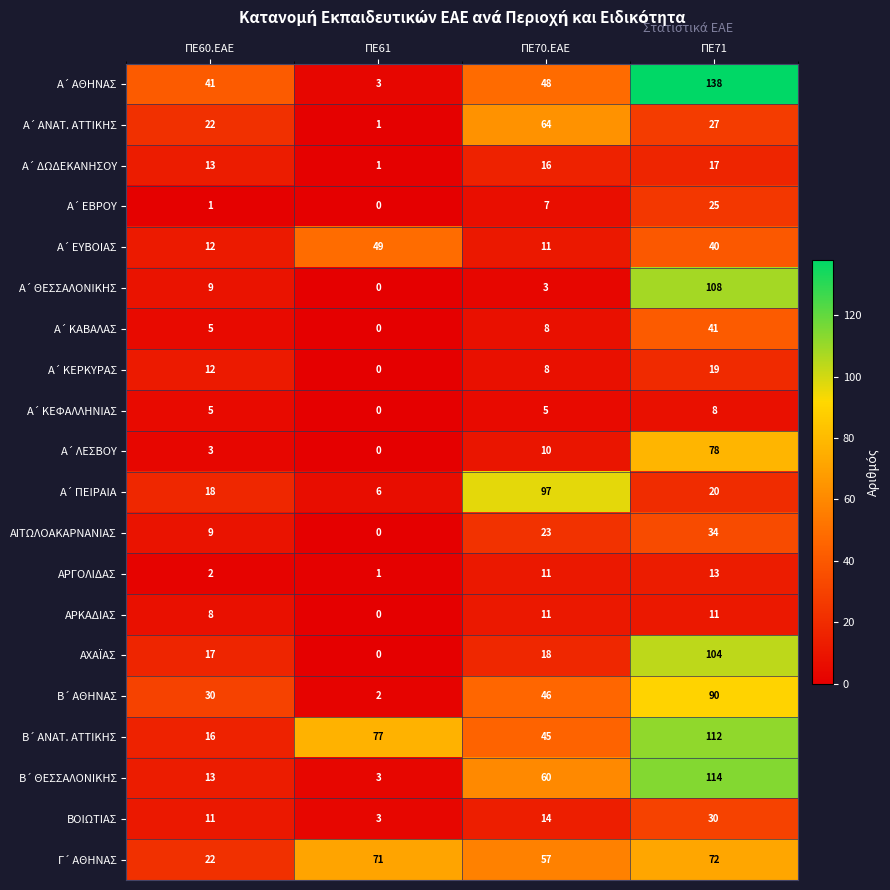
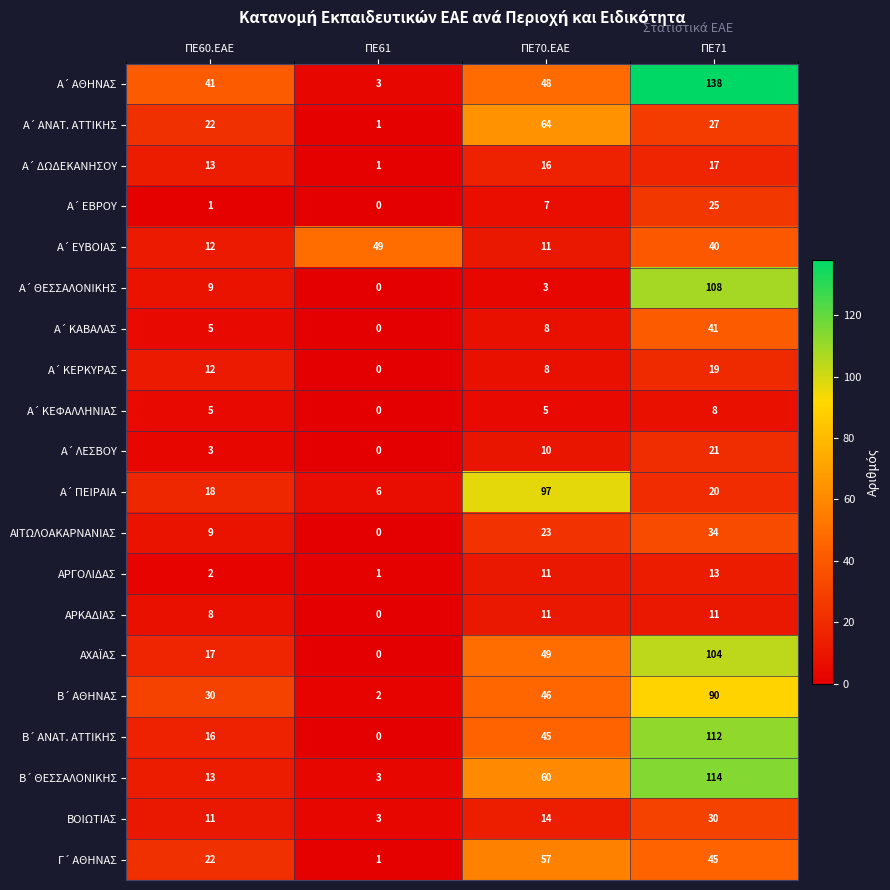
Α΄ ΛΕΣΒΟΥ, ΠΕ71: 78 -> 21
ΑΧΑΪΑΣ, ΠΕ70.ΕΑΕ: 18 -> 49
Β΄ ΑΝΑΤ. ΑΤΤΙΚΗΣ, ΠΕ61: 77 -> 0
Γ΄ ΑΘΗΝΑΣ, ΠΕ61: 71 -> 1
Γ΄ ΑΘΗΝΑΣ, ΠΕ71: 72 -> 45
